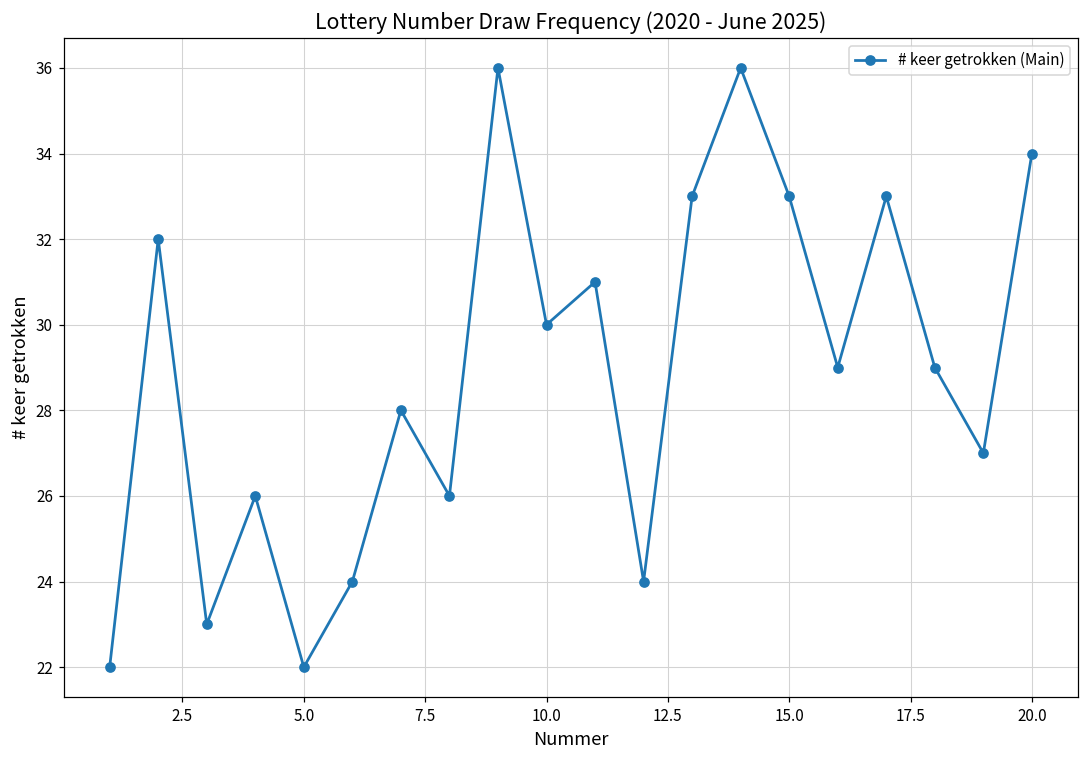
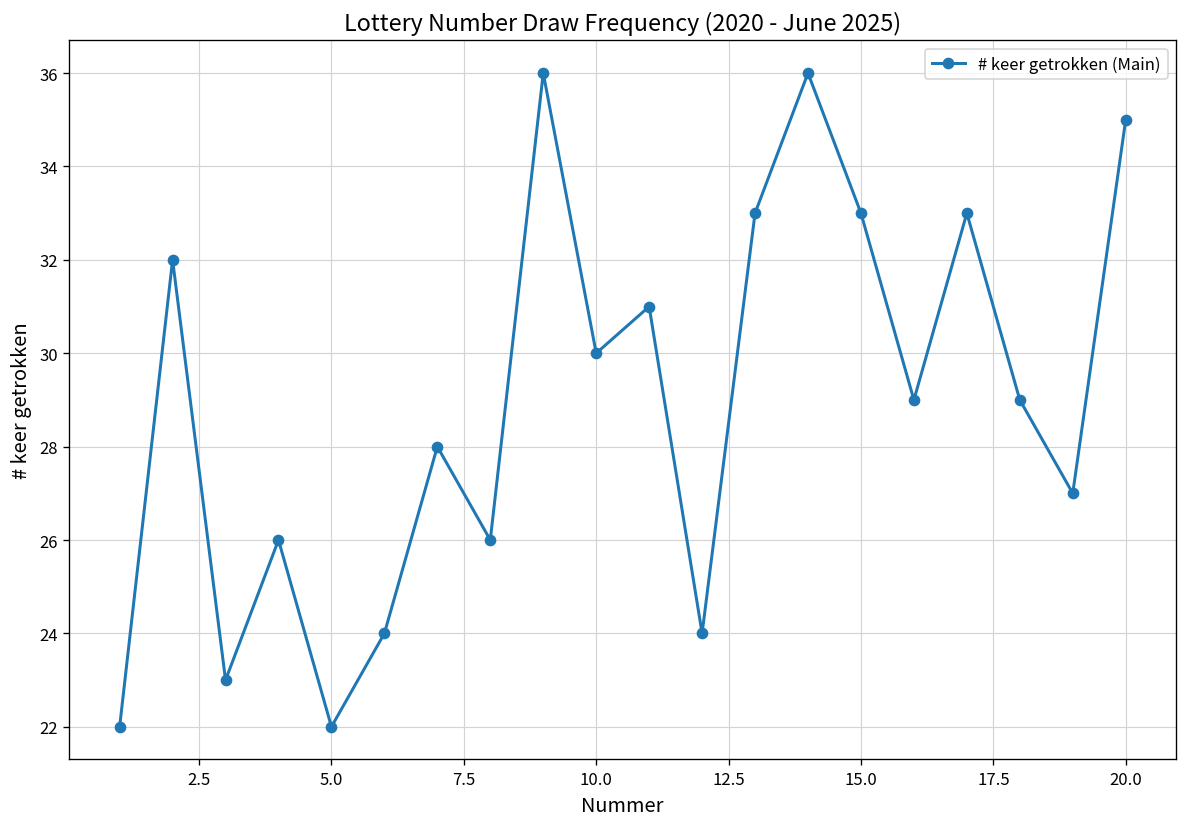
20.0: 34 -> 35
